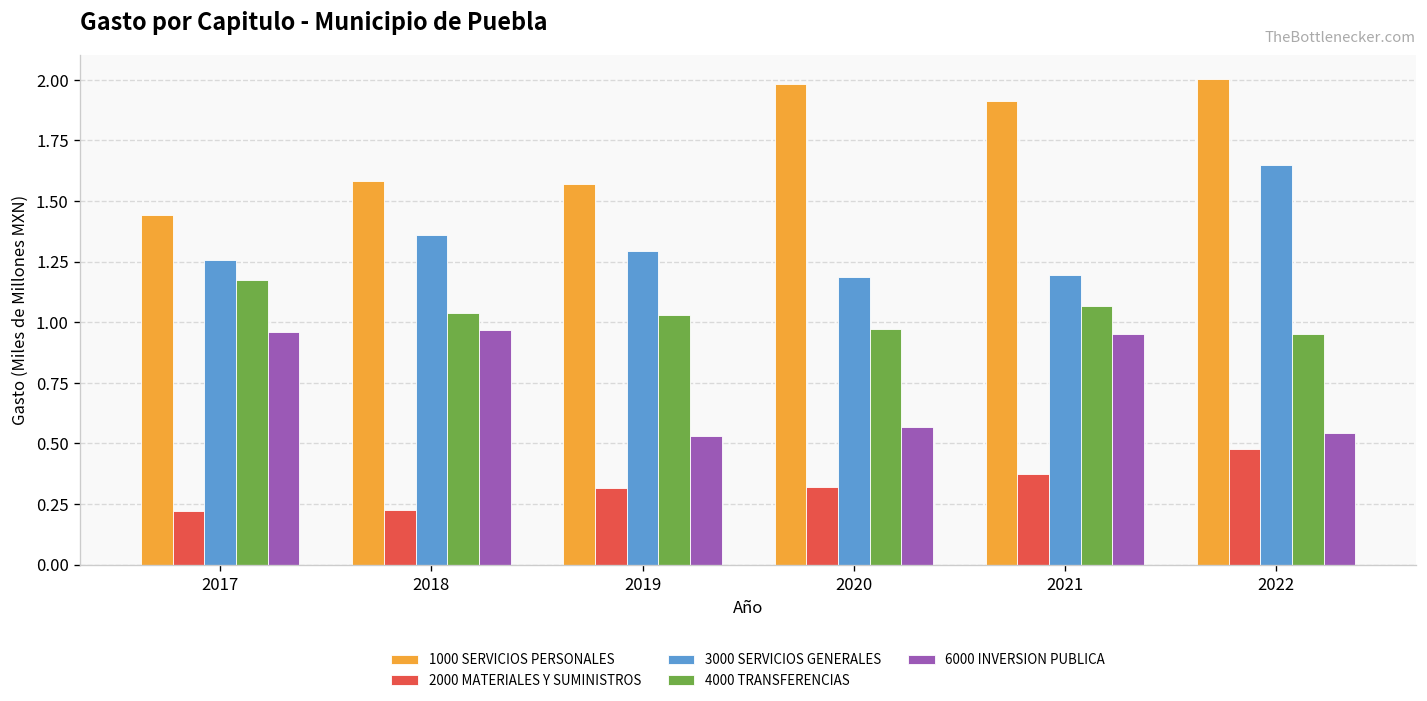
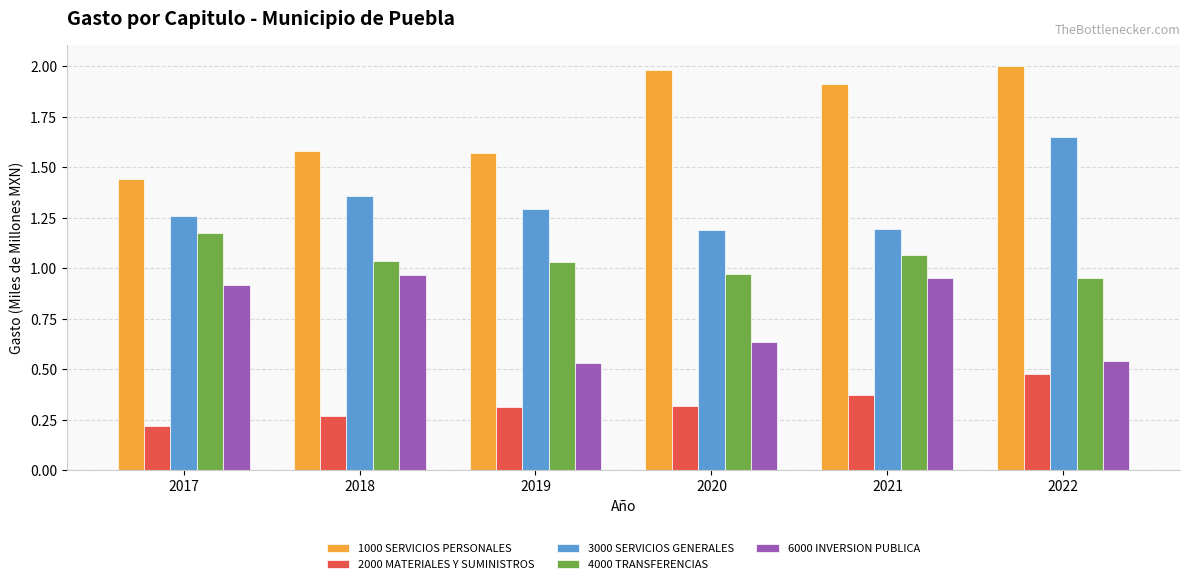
6000 INVERSION PUBLICA, 2017: 0.96 -> 0.92
2000 MATERIALES Y SUMINISTROS, 2018: 0.23 -> 0.27
6000 INVERSION PUBLICA, 2020: 0.57 -> 0.63
